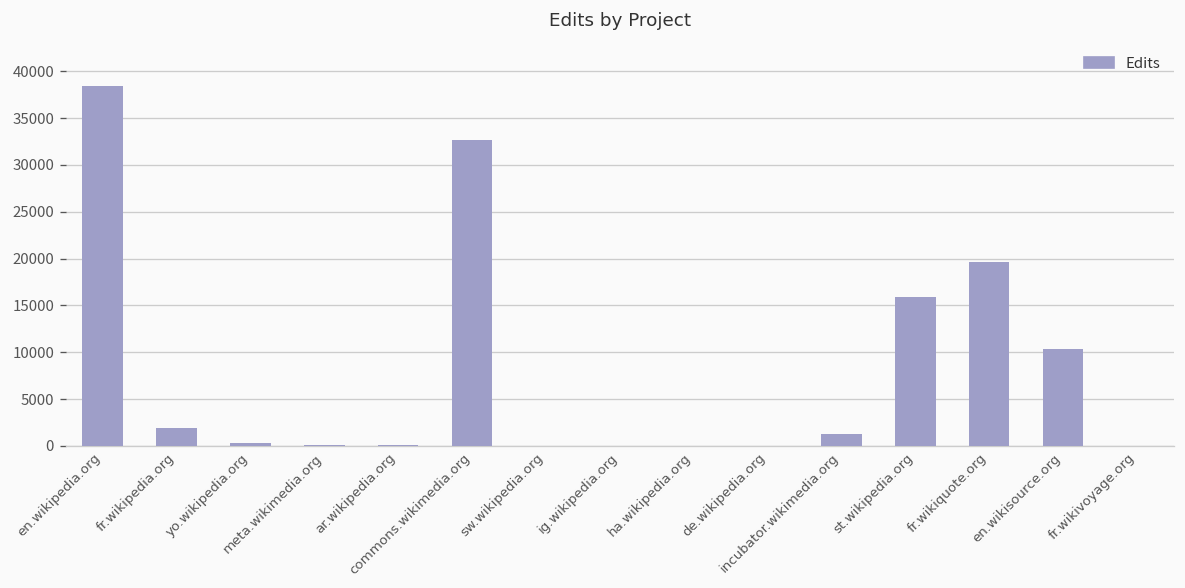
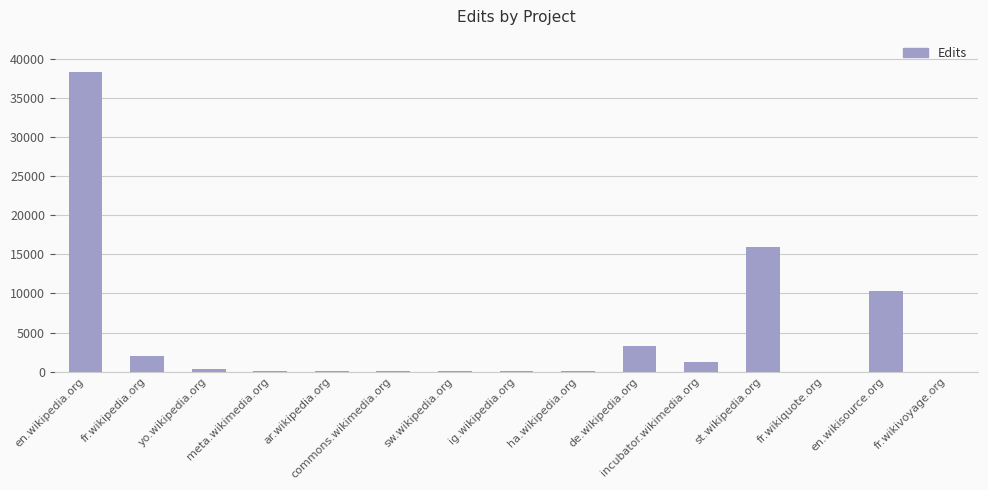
commons.wikimedia.org: 33000 -> 0
de.wikipedia.org: 0 -> 3000
fr.wikiquote.org: 20000 -> 0
